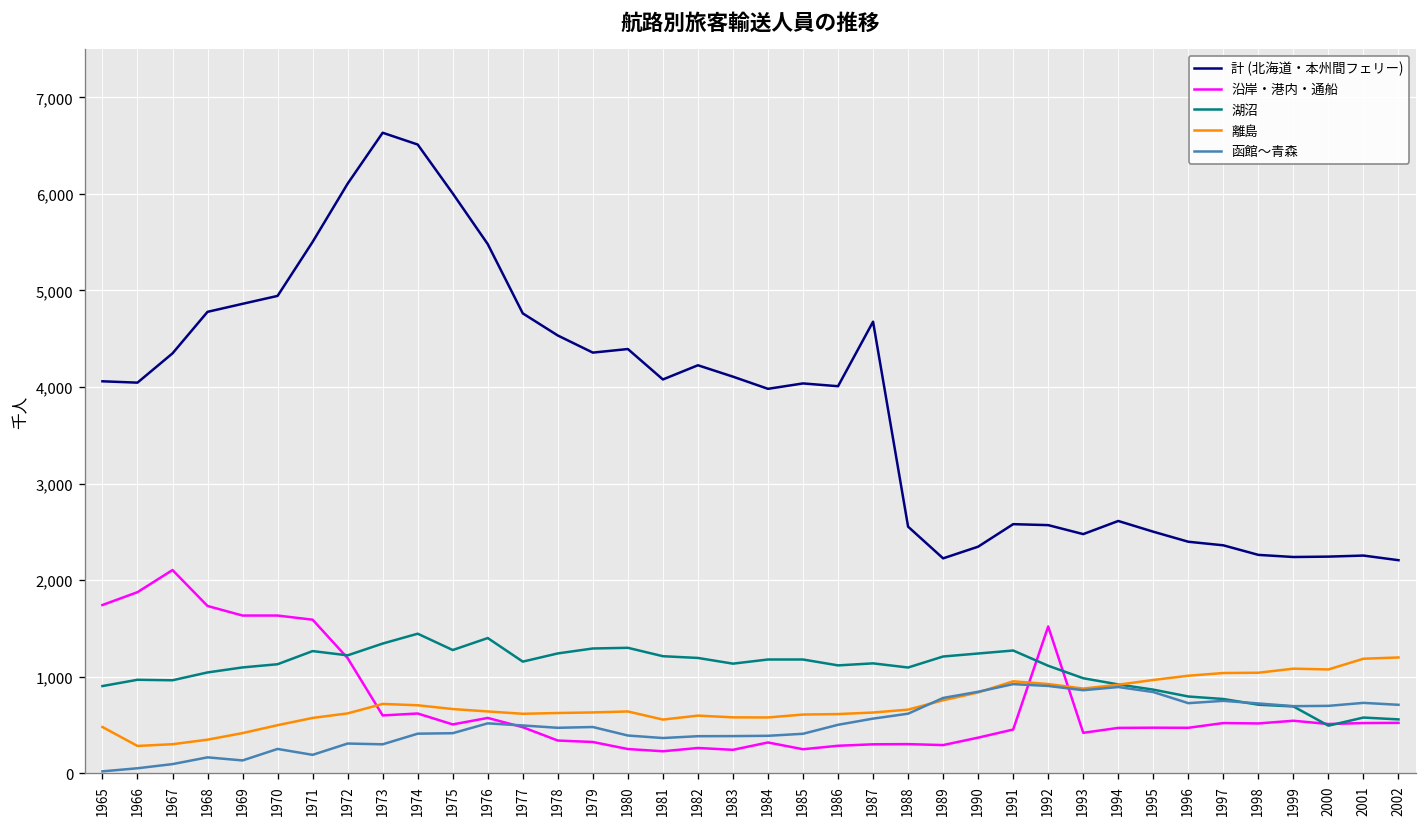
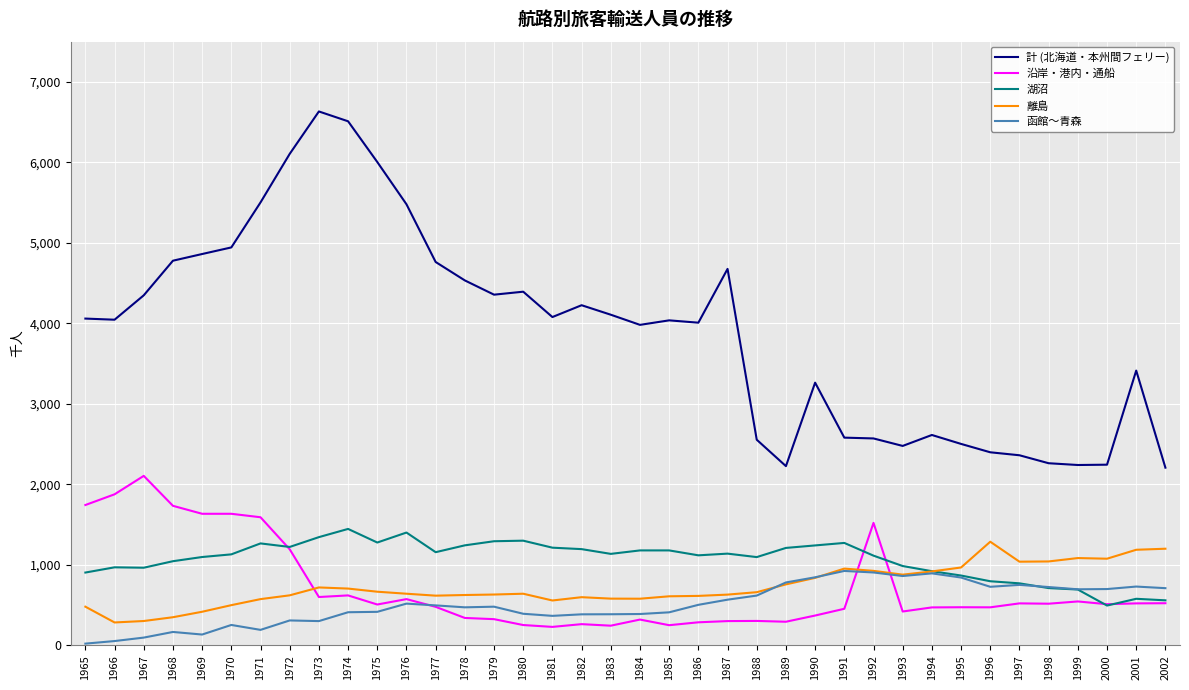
計 (北海道・本州間フェリー), 1990: 2,300 -> 3,300
離島, 1996: 1,000 -> 1,300
計 (北海道・本州間フェリー), 2001: 2,300 -> 3,400
